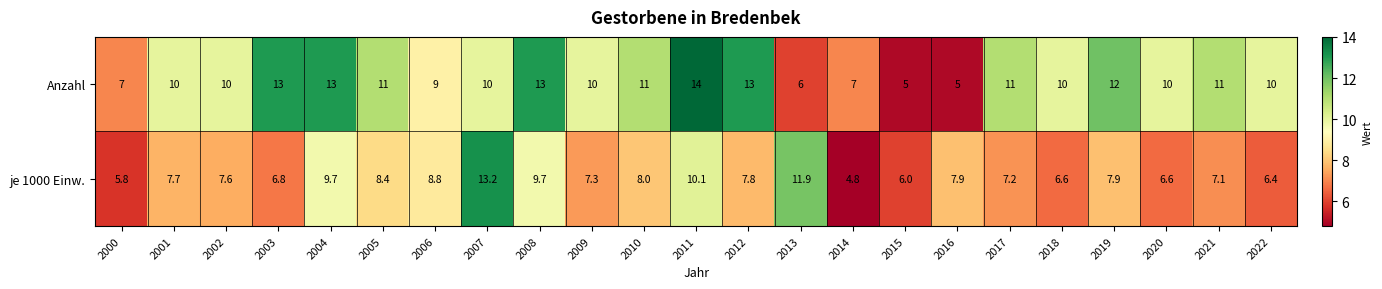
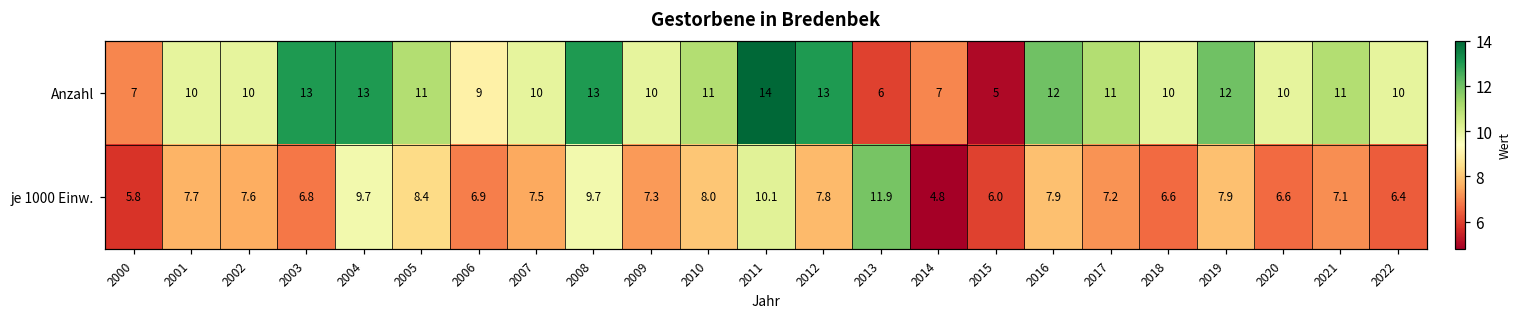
Anzahl, 2016: 5 -> 12
je 1000 Einw., 2006: 8.8 -> 6.9
je 1000 Einw., 2007: 13.2 -> 7.5
